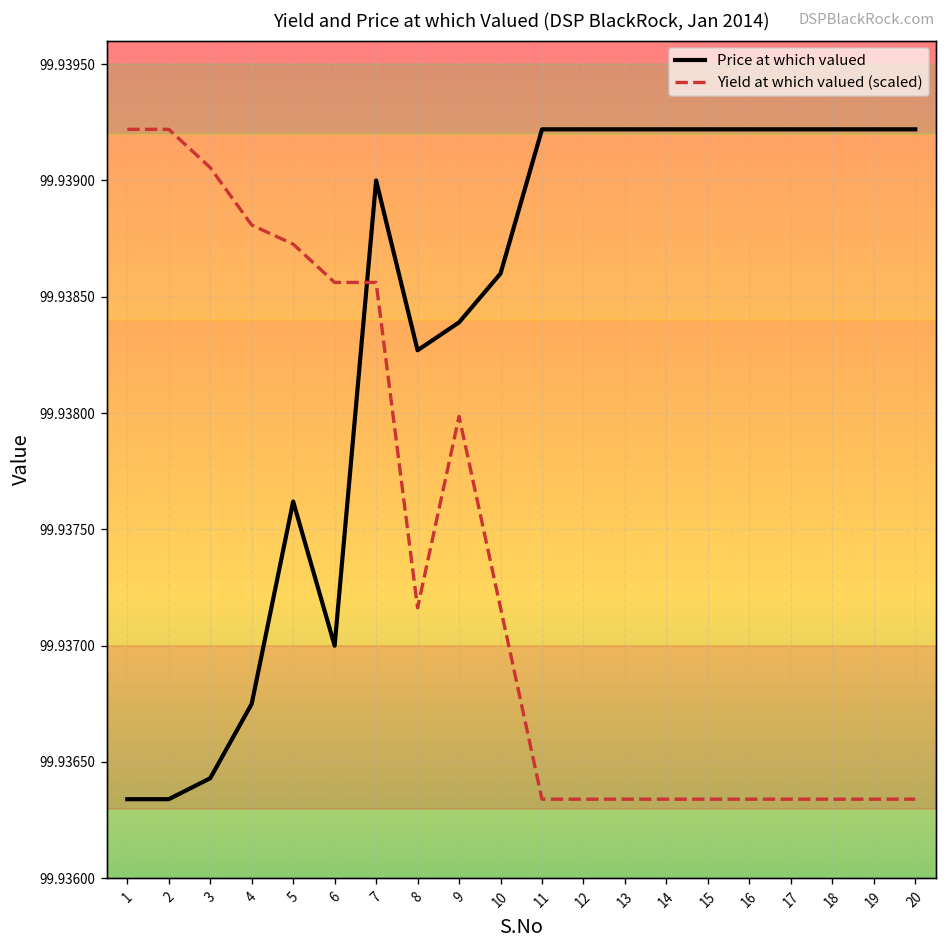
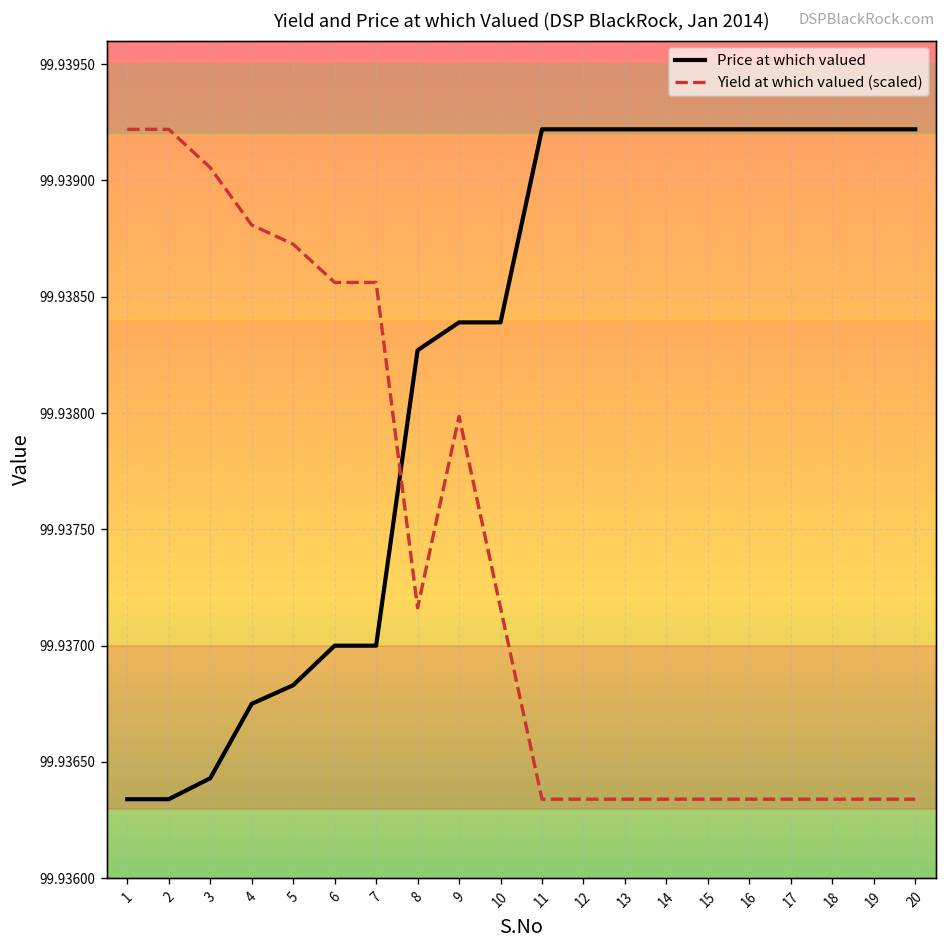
Price at which valued, 5: 99.93762 -> 99.93683
Price at which valued, 7: 99.939 -> 99.937
Price at which valued, 10: 99.93860 -> 99.93839
